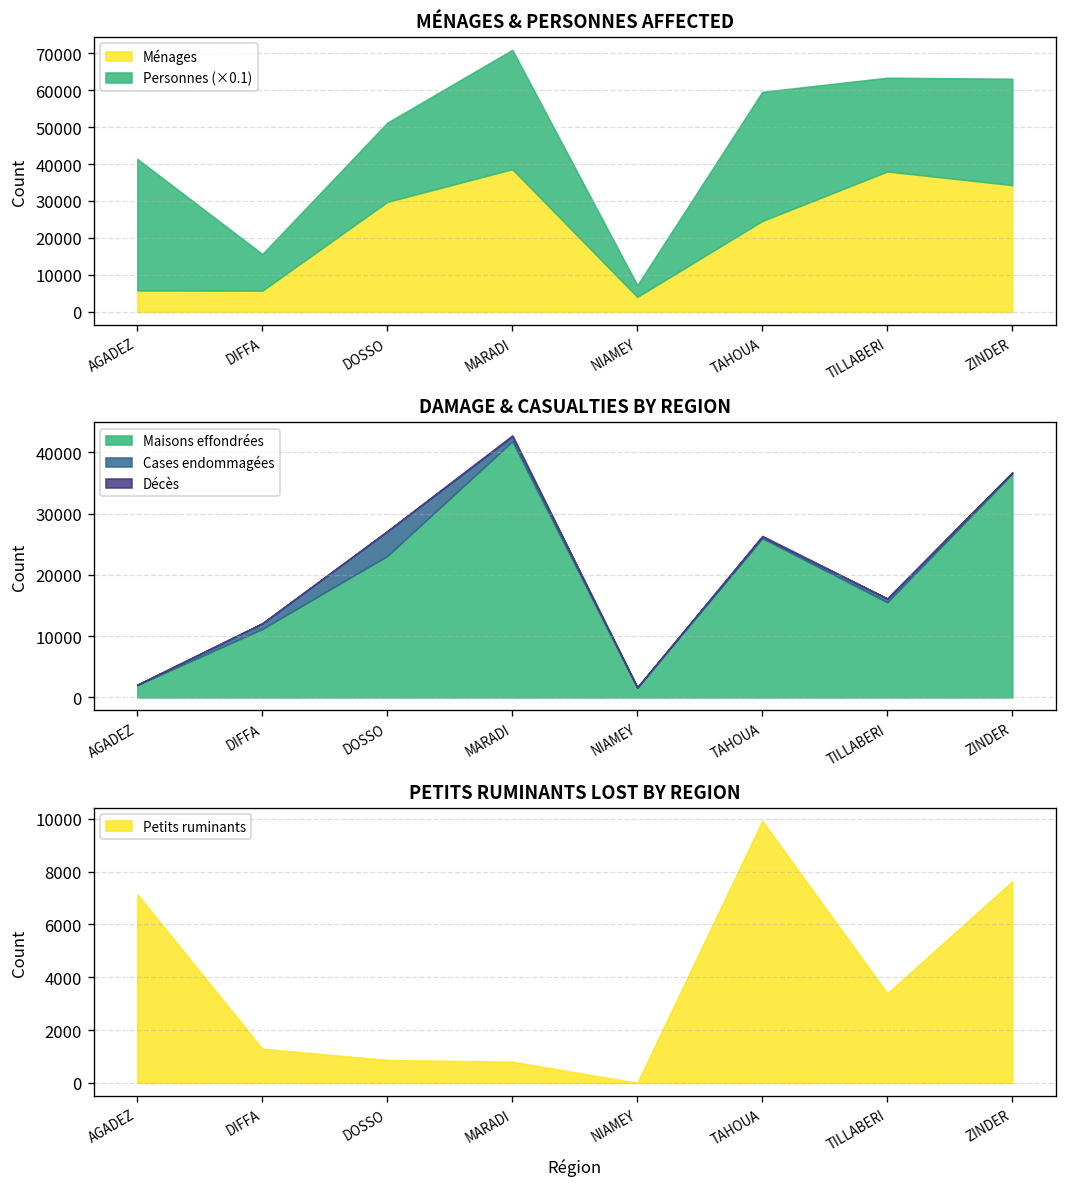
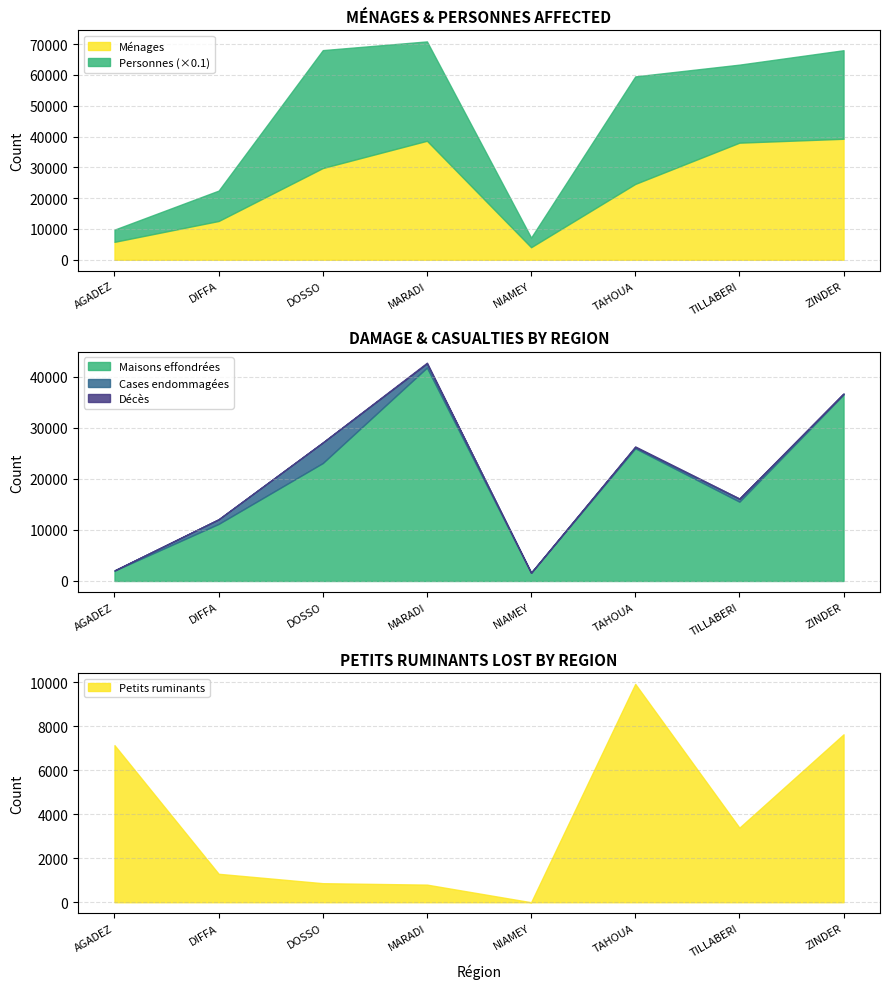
MÉNAGES & PERSONNES AFFECTED, Personnes (×0.1), AGADEZ: 36000 -> 4000
MÉNAGES & PERSONNES AFFECTED, Ménages, DIFFA: 6000 -> 13000
MÉNAGES & PERSONNES AFFECTED, Personnes (×0.1), DOSSO: 21000 -> 38000
MÉNAGES & PERSONNES AFFECTED, Ménages, ZINDER: 34000 -> 39000
